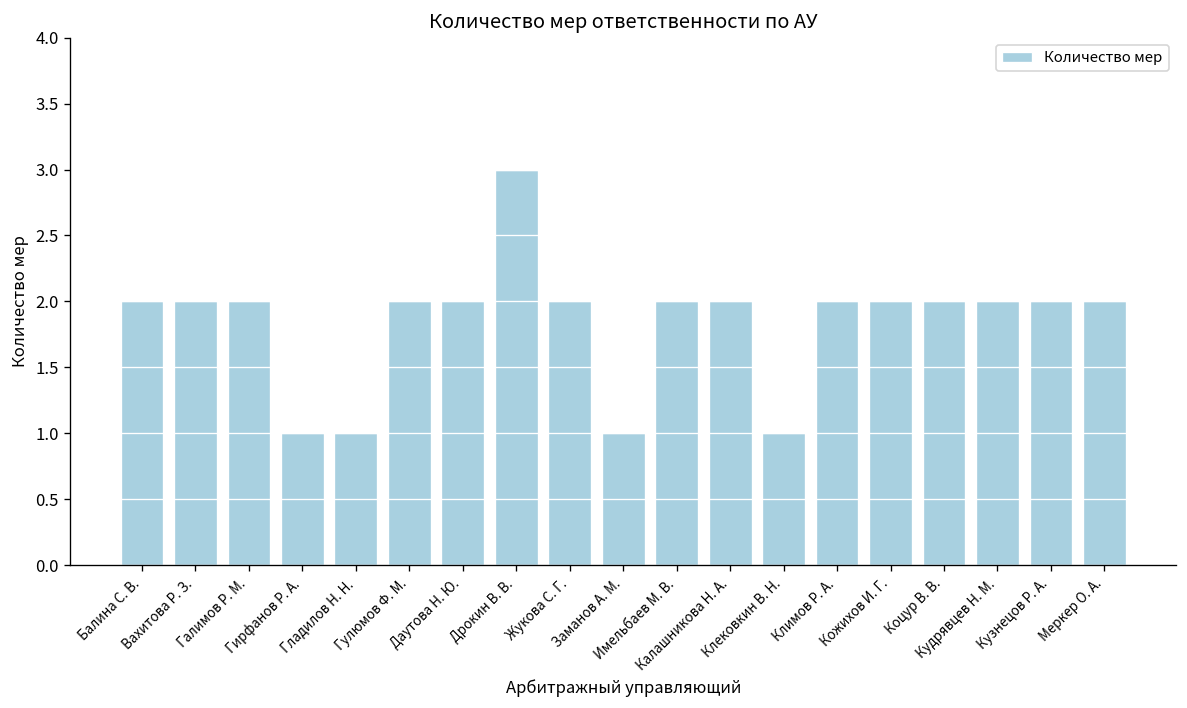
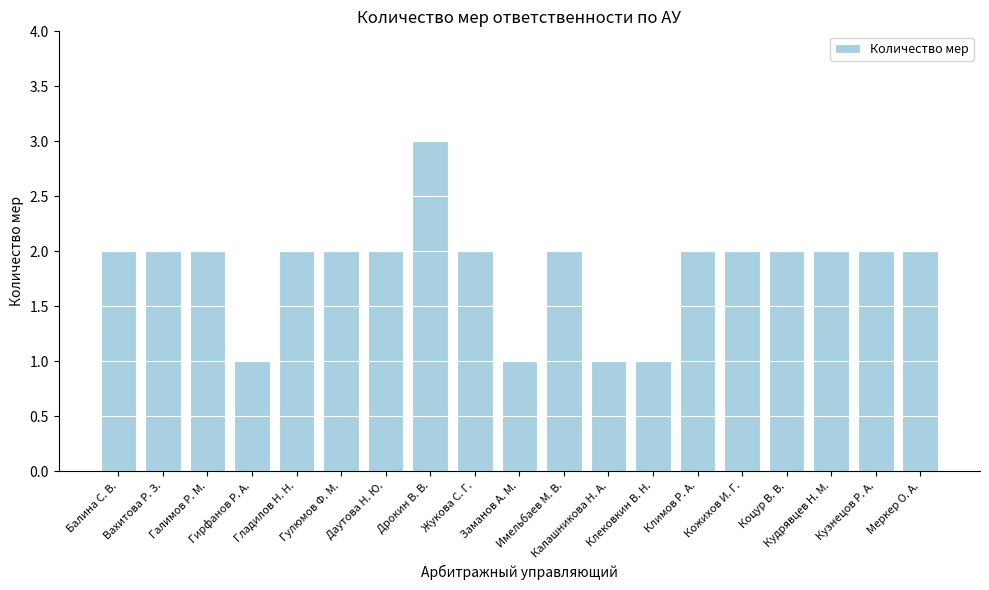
Гладилов Н. Н.: 1 -> 2
Калашникова Н. А.: 2 -> 1
